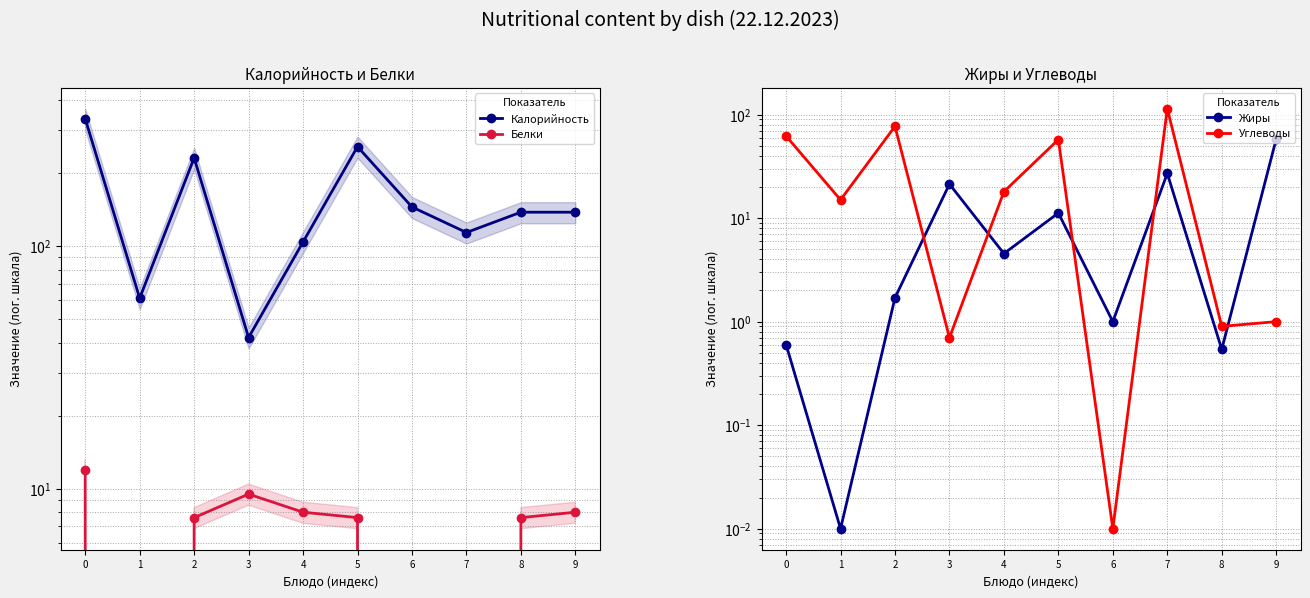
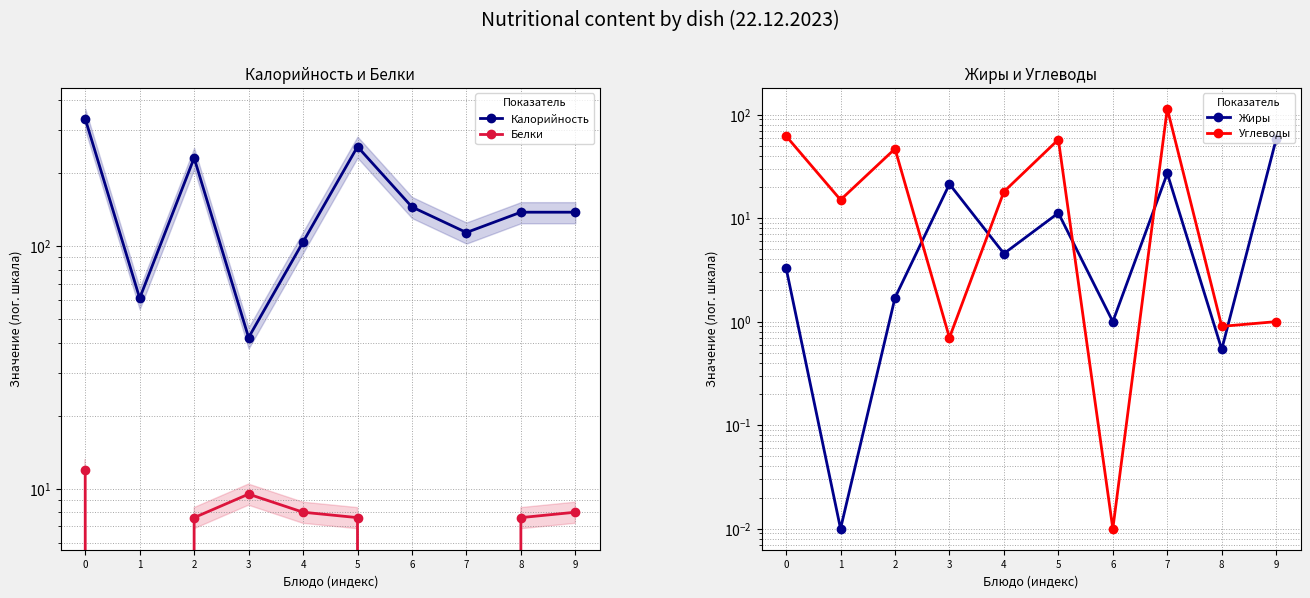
Жиры и Углеводы, Жиры, 0: 0.6 -> 3.3
Жиры и Углеводы, Углеводы, 2: 80 -> 50
